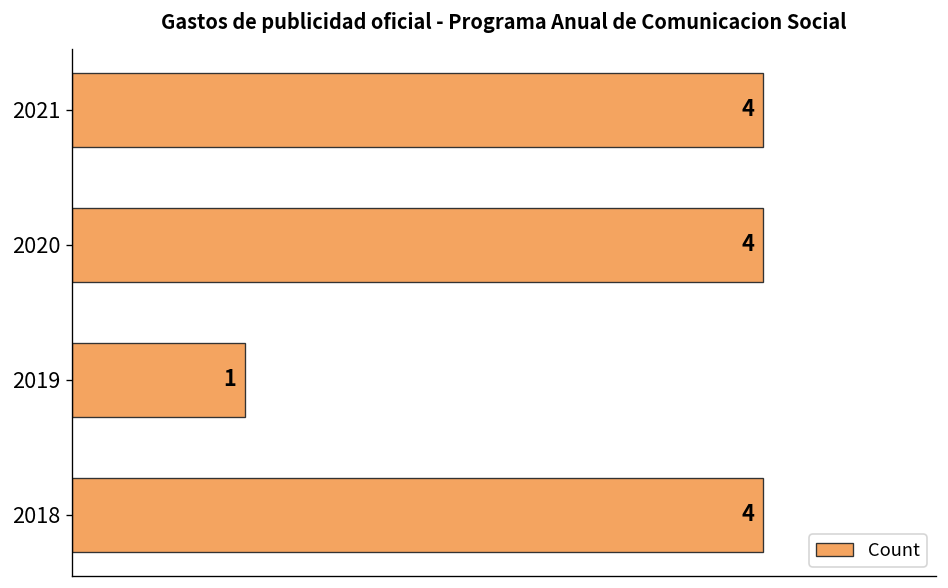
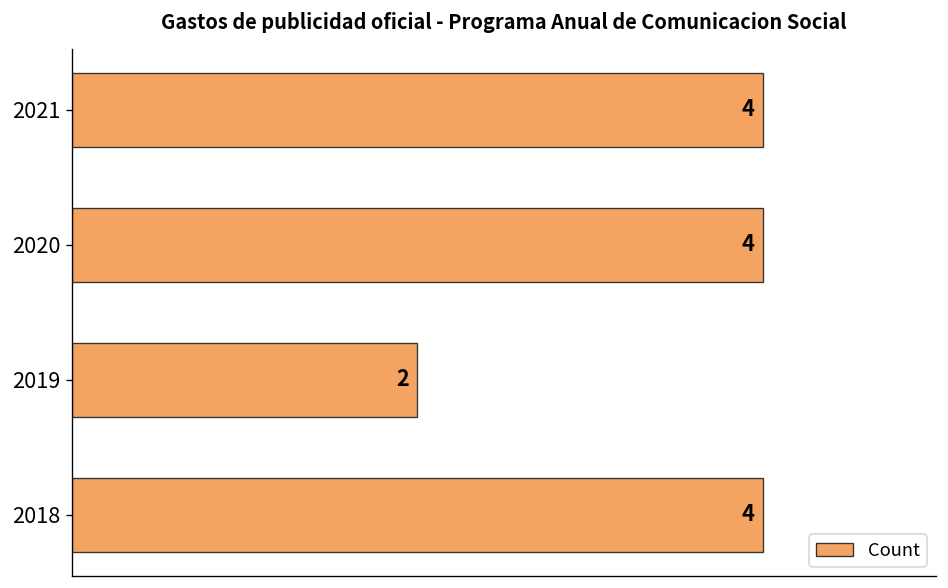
2019: 1 -> 2
